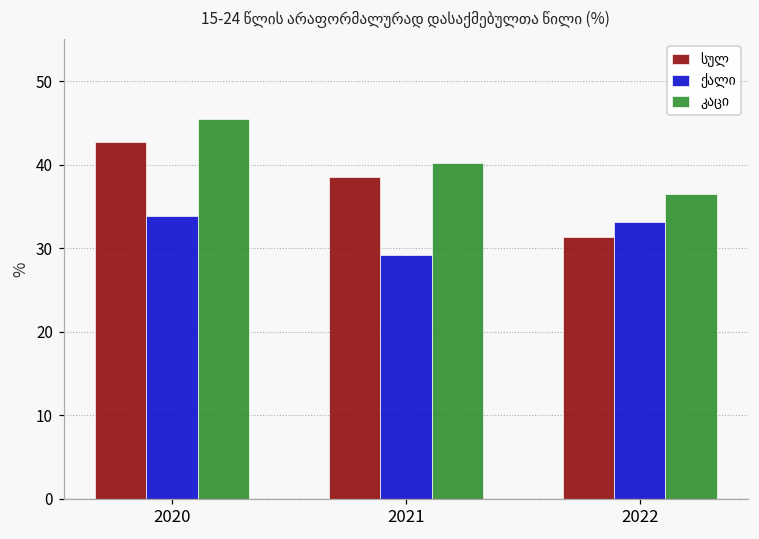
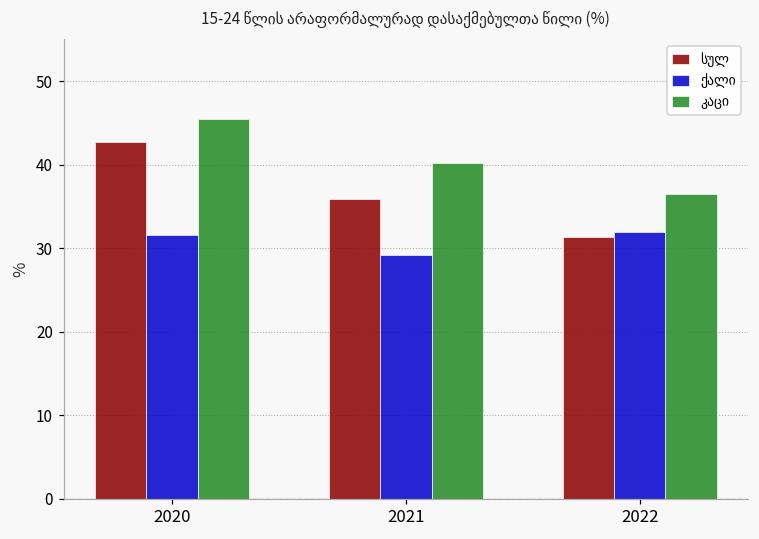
ქალი, 2020: 34 -> 32
სულ, 2021: 39 -> 36
ქალი, 2022: 33 -> 32
